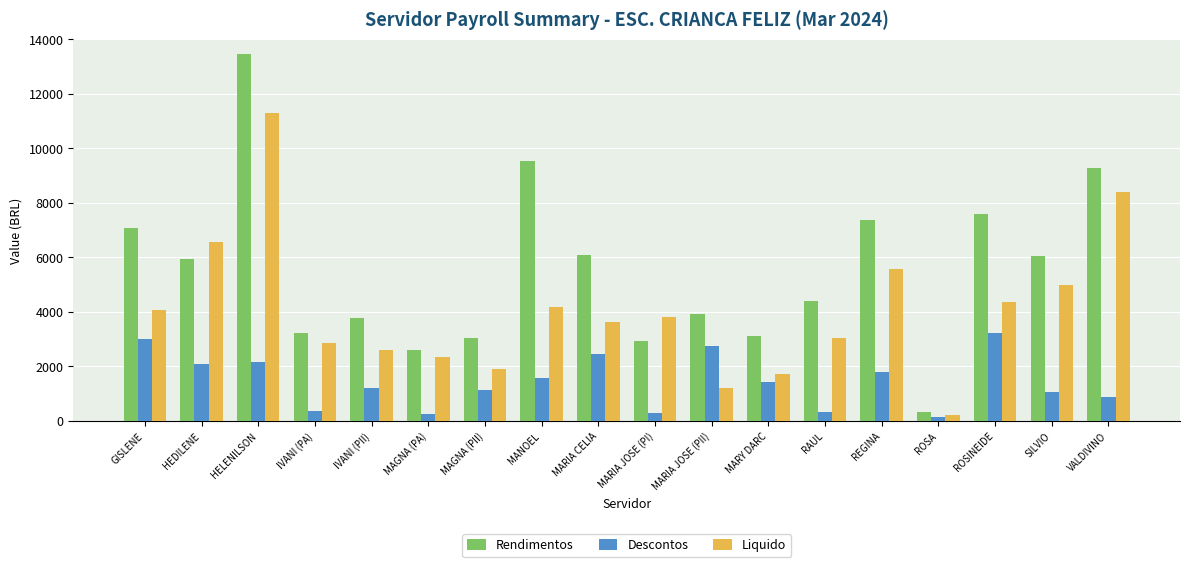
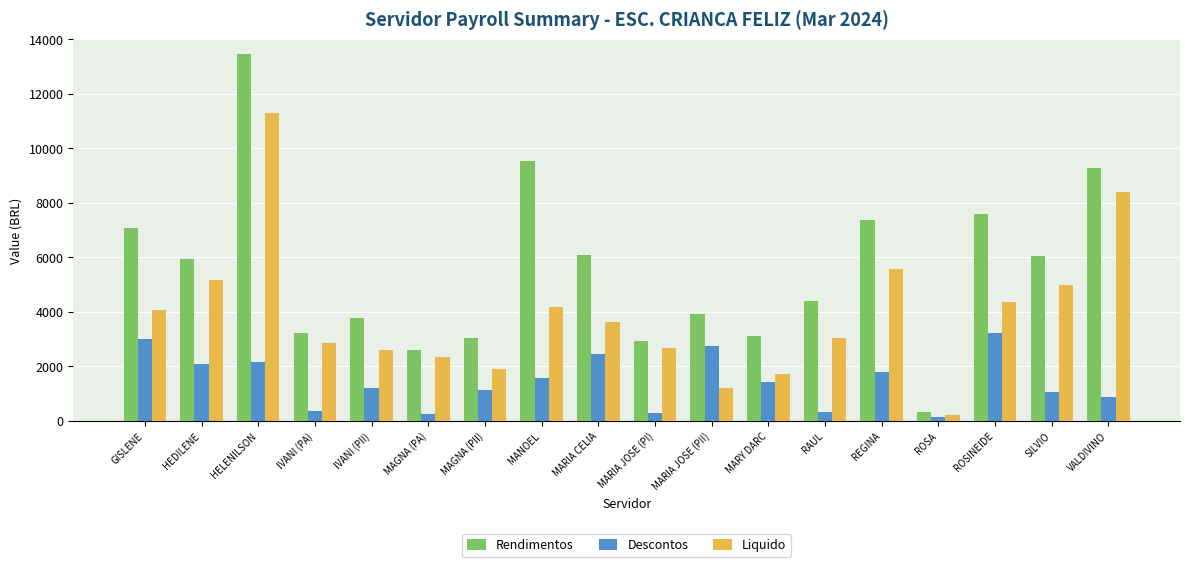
Liquido, HEDILENE: 6600 -> 5200
Liquido, MARIA JOSE (PI): 3800 -> 2700
